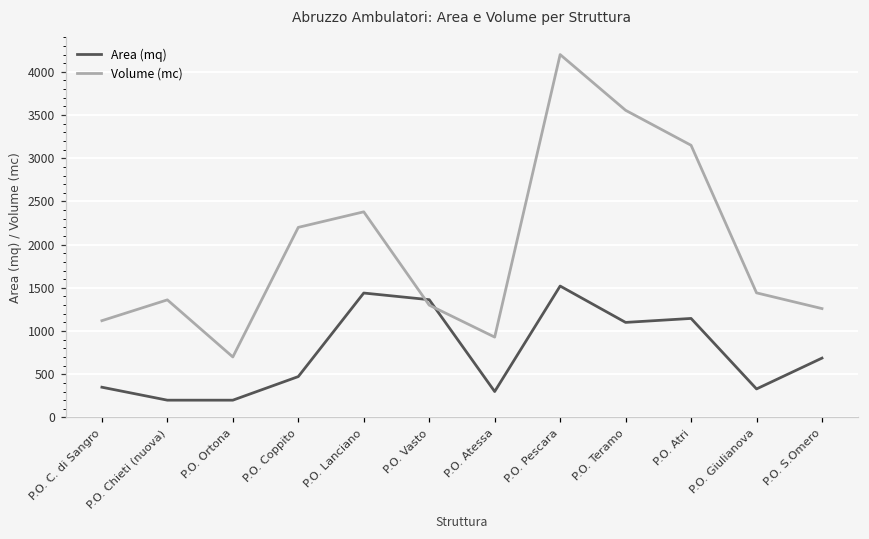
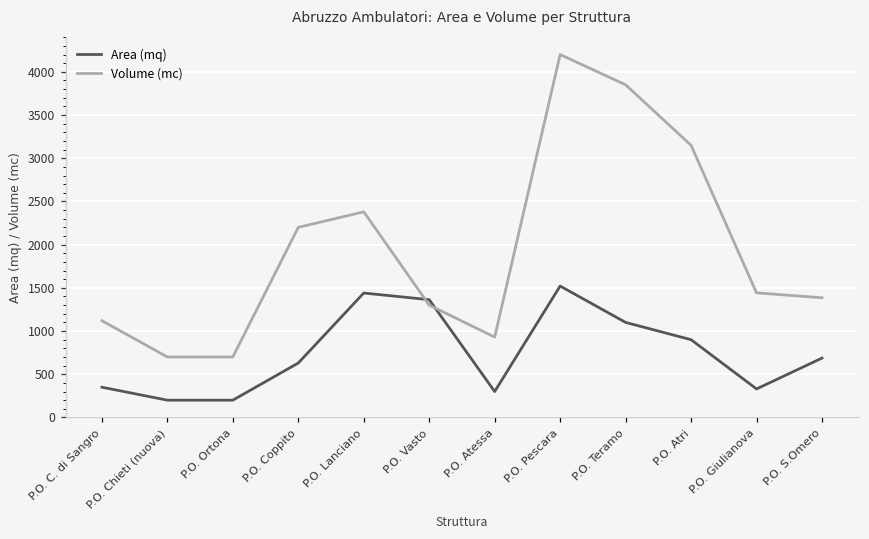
Volume (mc), P.O. Chieti (nuova): 1400 -> 700
Area (mq), P.O. Coppito: 500 -> 600
Volume (mc), P.O. Teramo: 3600 -> 3900
Area (mq), P.O. Atri: 1100 -> 900
Volume (mc), P.O. S.Omero: 1300 -> 1400
